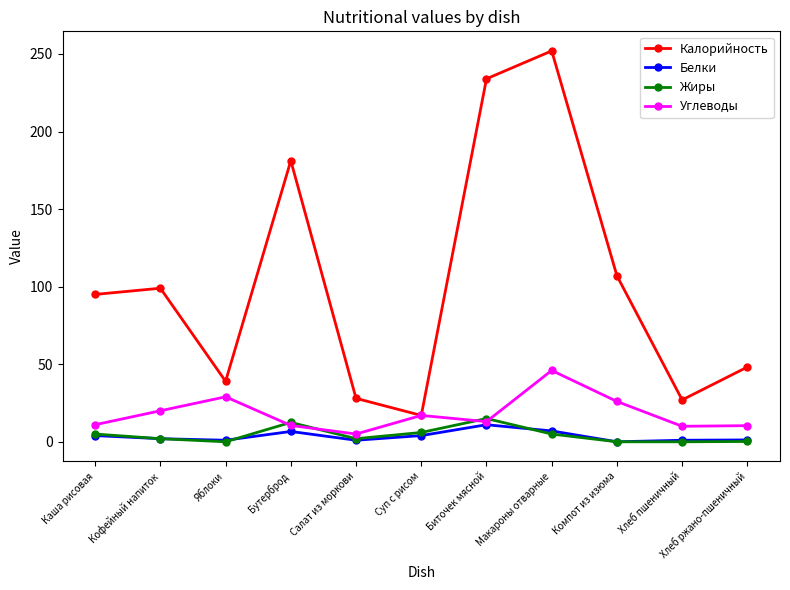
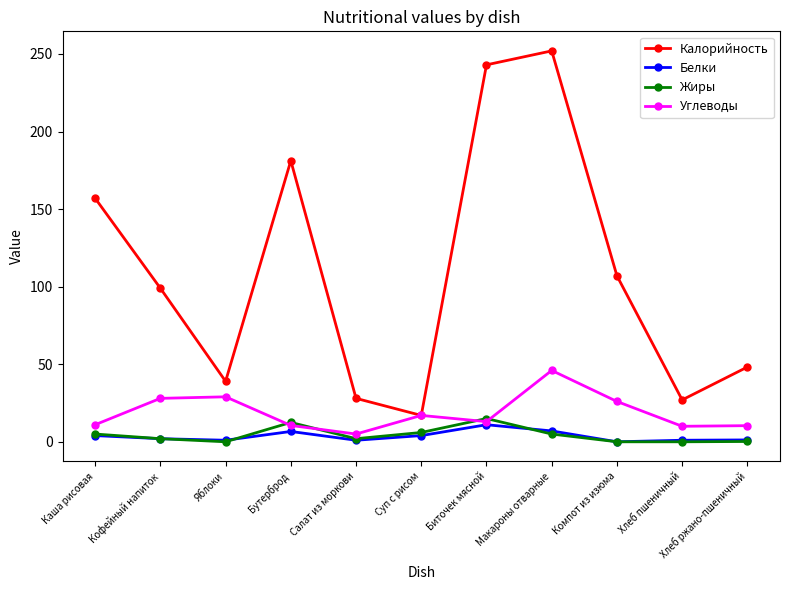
Калорийность, Каша рисовая: 95 -> 157
Углеводы, Кофейный напиток: 20 -> 28
Калорийность, Биточек мясной: 234 -> 243
